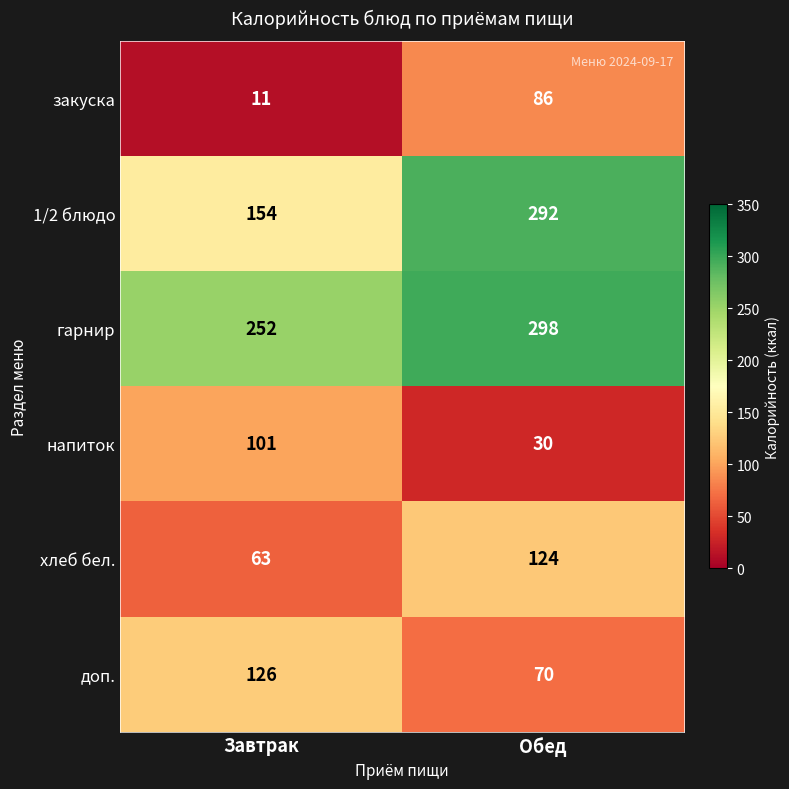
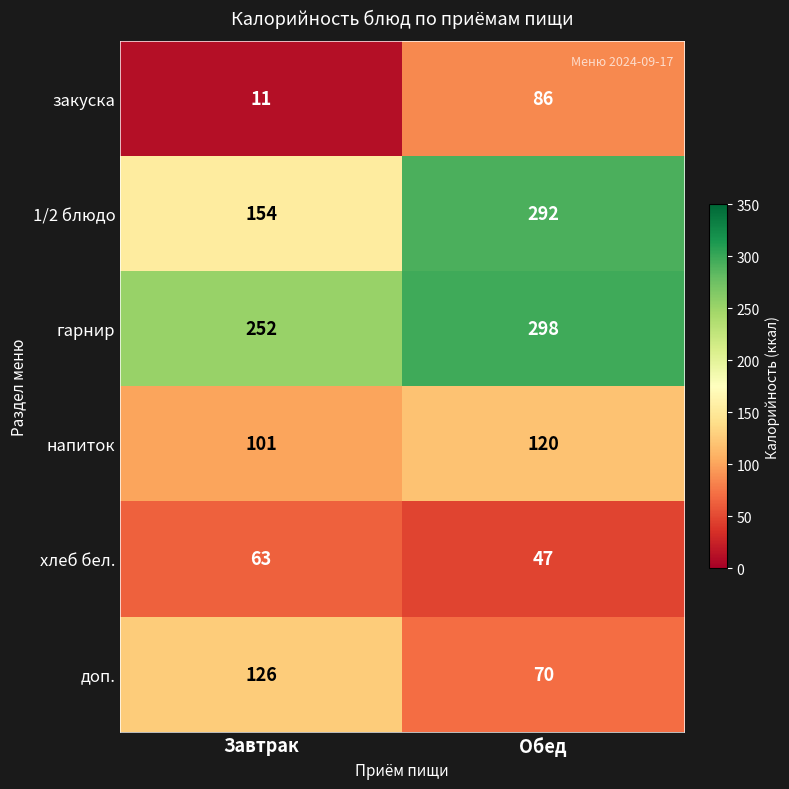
напиток, Обед: 30 -> 120
хлеб бел., Обед: 124 -> 47
